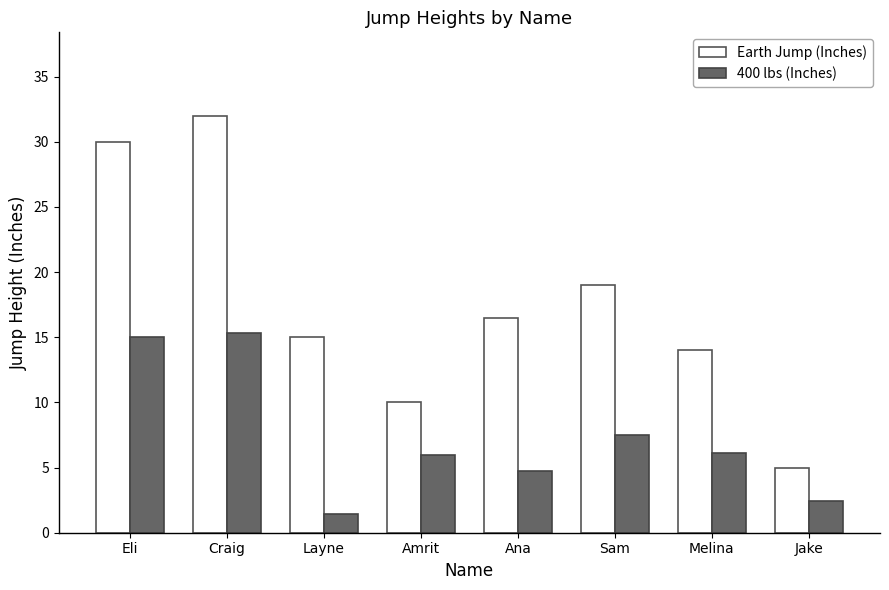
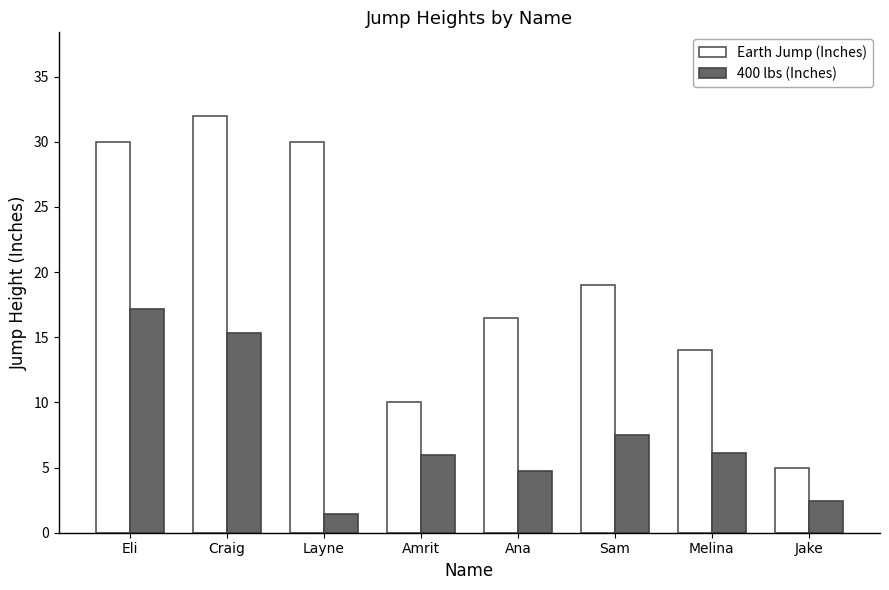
400 lbs (Inches), Eli: 15.0 -> 17.1
Earth Jump (Inches), Layne: 15 -> 30
